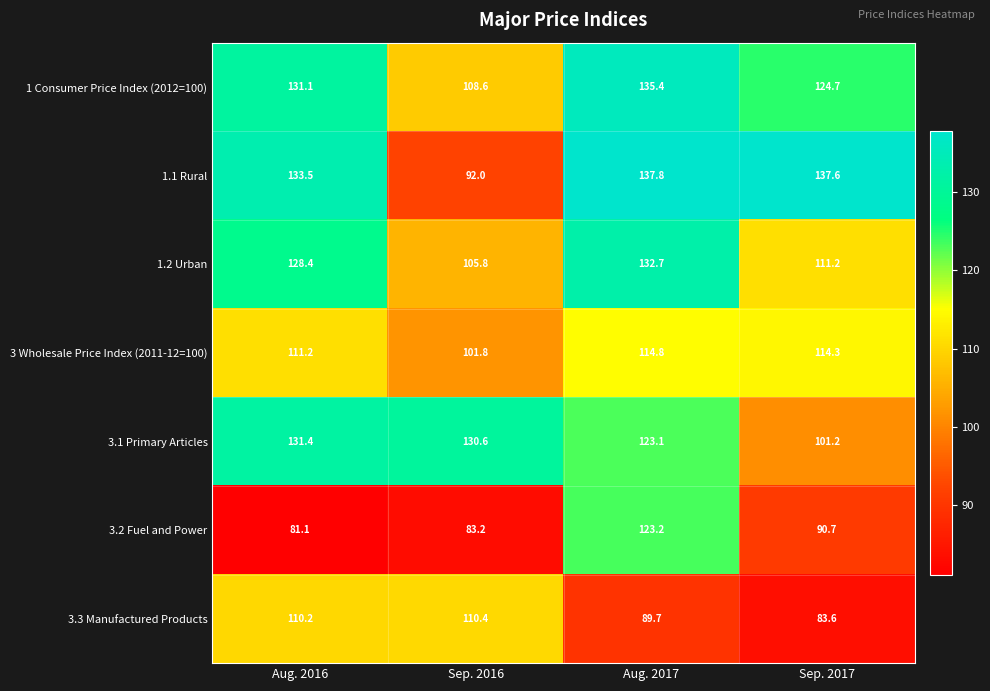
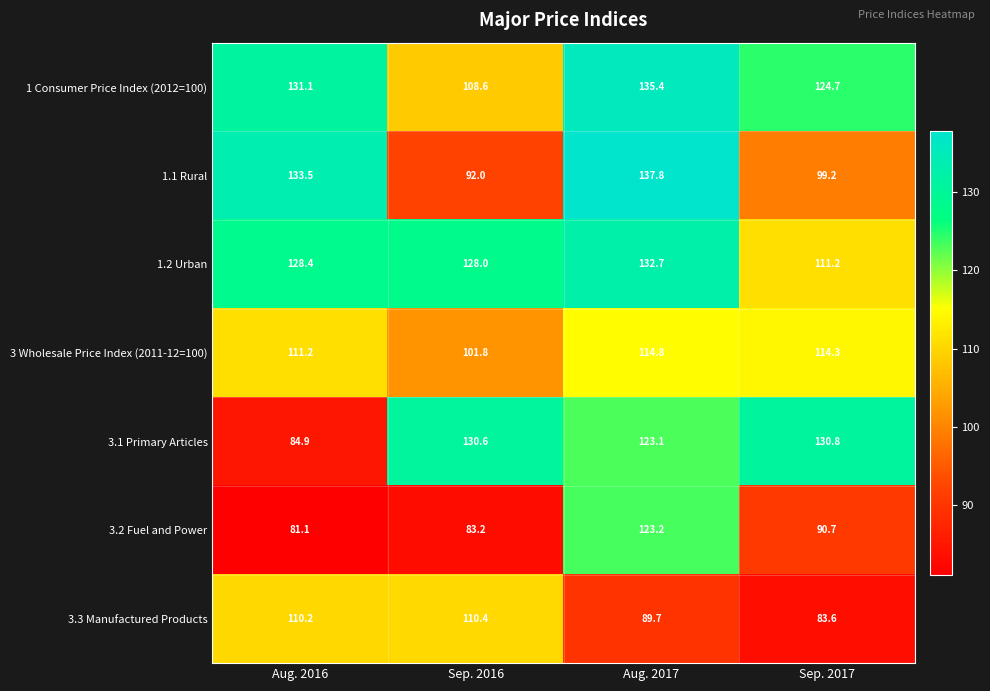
1.1 Rural, Sep. 2017: 137.6 -> 99.2
1.2 Urban, Sep. 2016: 105.8 -> 128.0
3.1 Primary Articles, Aug. 2016: 131.4 -> 84.9
3.1 Primary Articles, Sep. 2017: 101.2 -> 130.8
